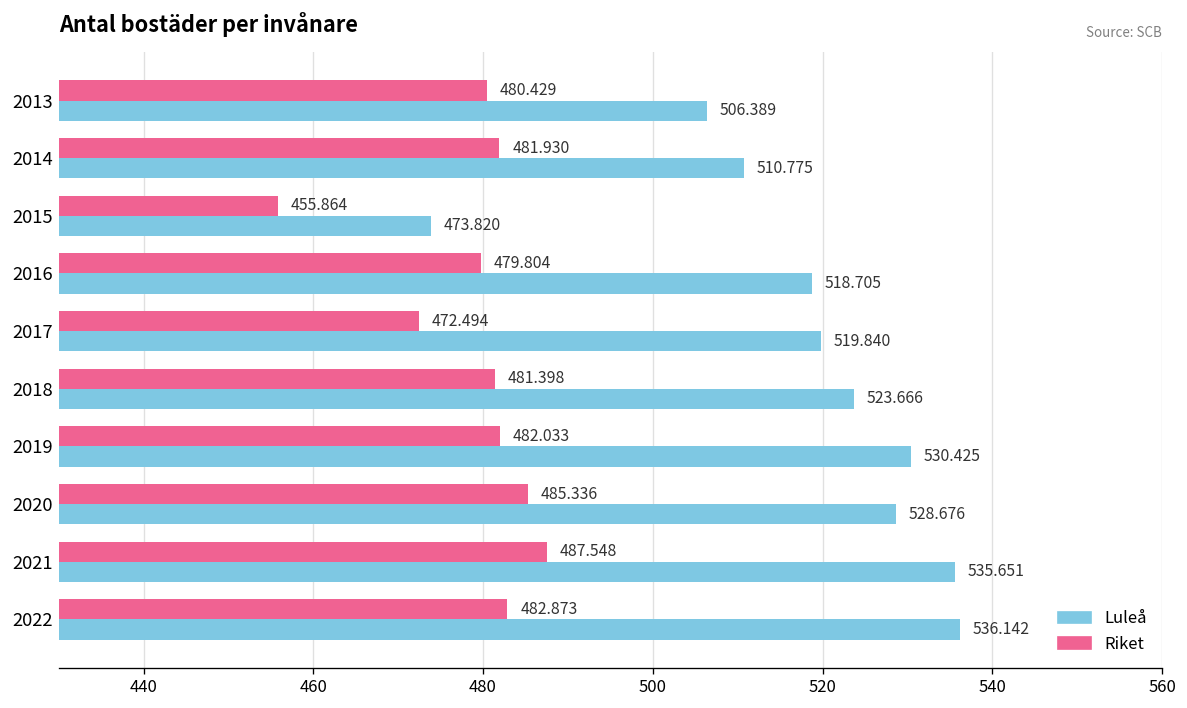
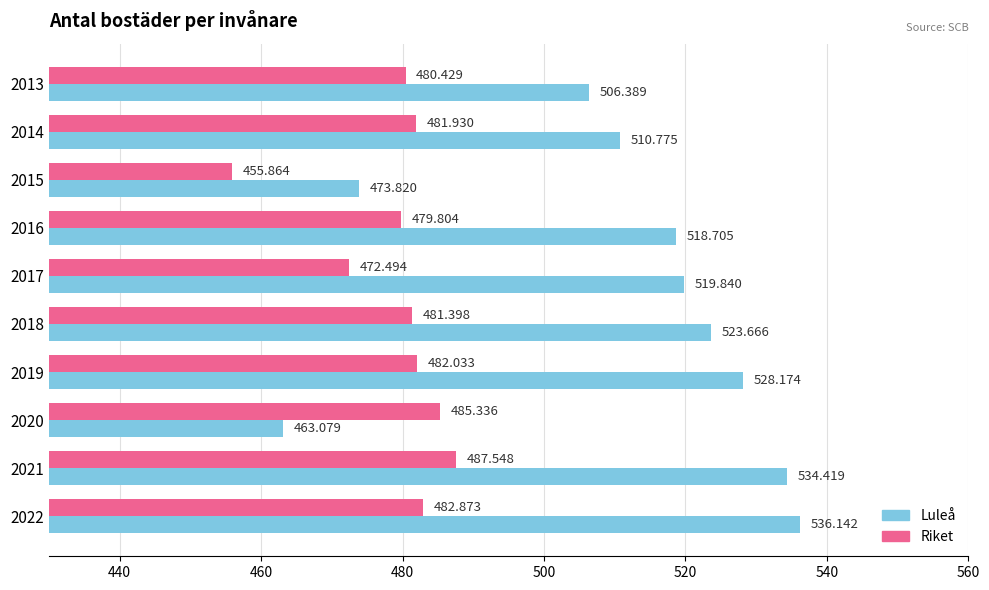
Luleå, 2019: 530.425 -> 528.174
Luleå, 2020: 528.676 -> 463.079
Luleå, 2021: 535.651 -> 534.419
